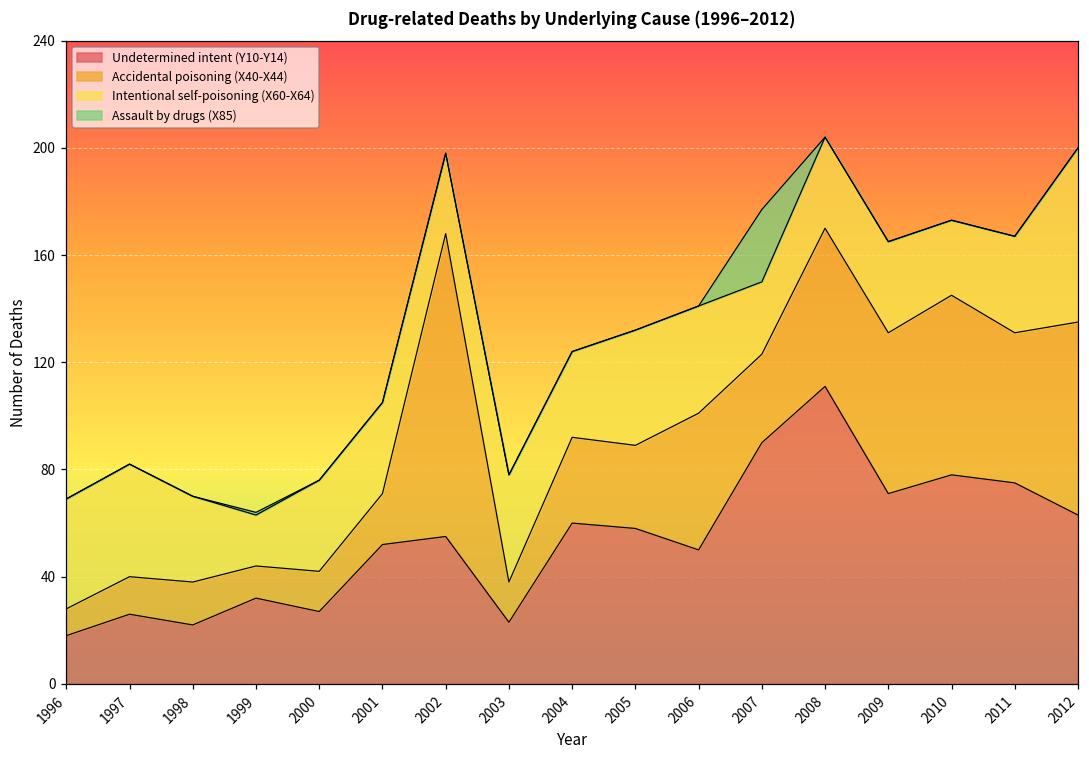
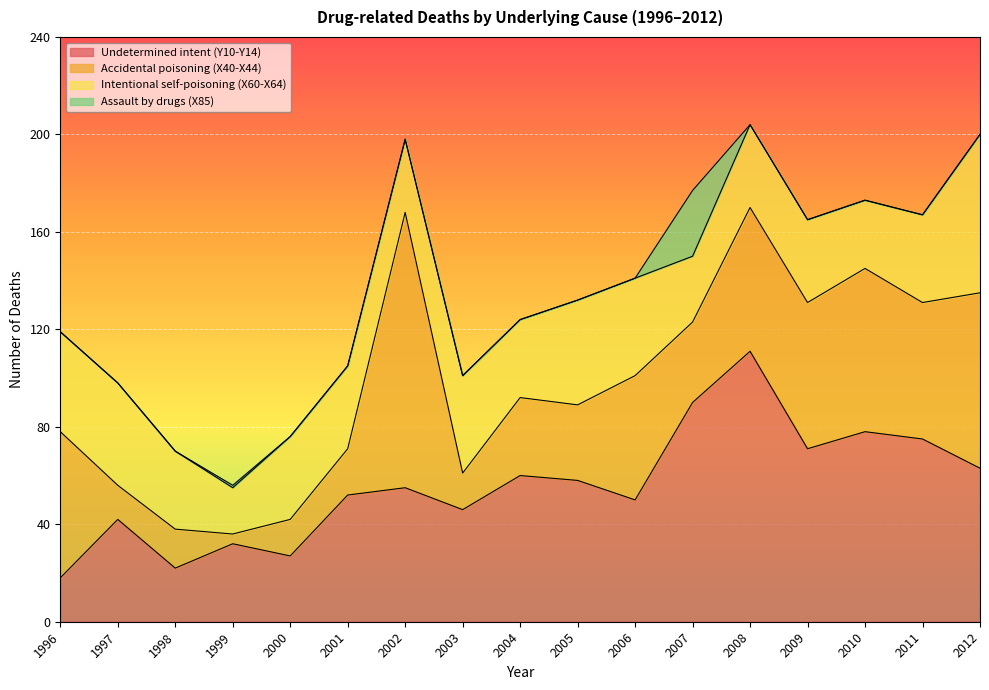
Accidental poisoning (X40-X44), 1996: 10 -> 60
Undetermined intent (Y10-Y14), 1997: 26 -> 42
Accidental poisoning (X40-X44), 1999: 12 -> 4
Undetermined intent (Y10-Y14), 2003: 23 -> 46
